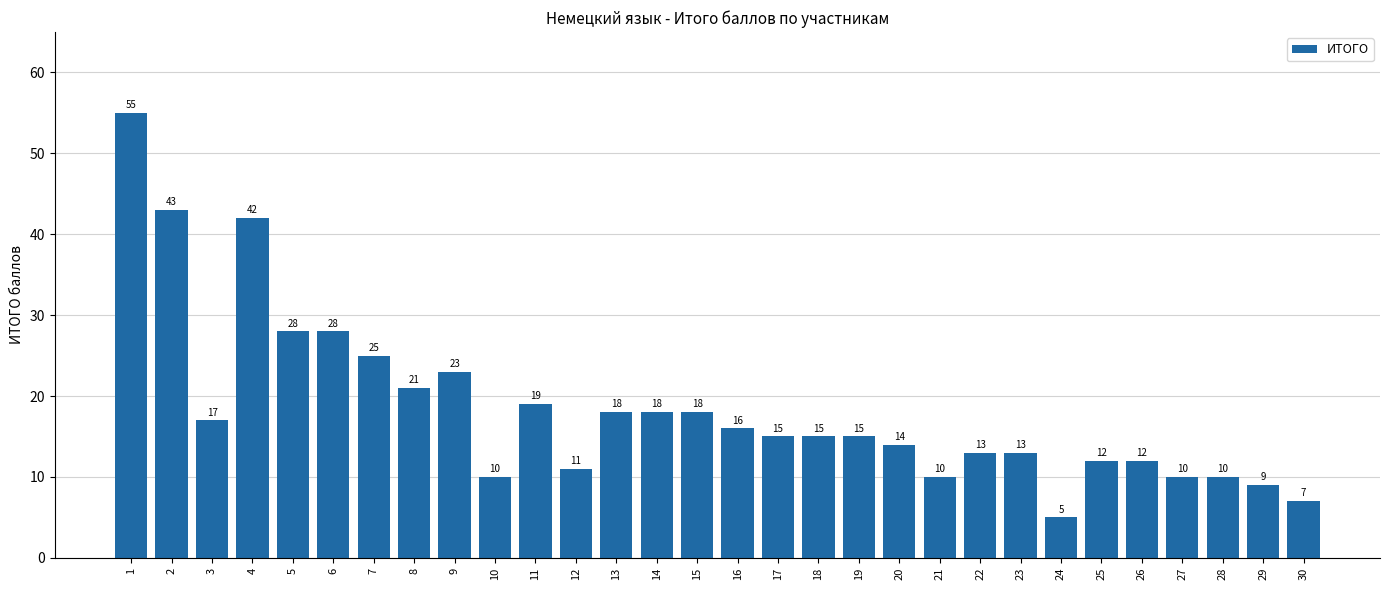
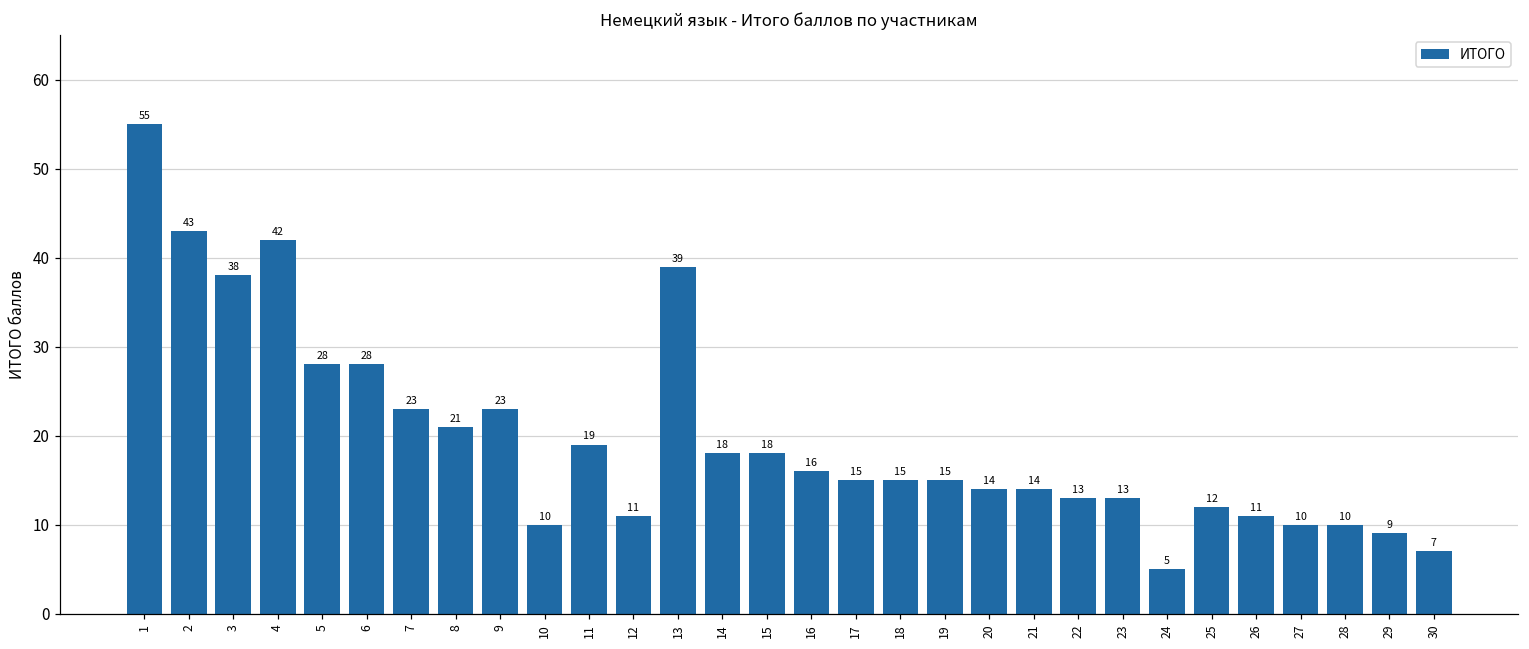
3: 17 -> 38
7: 25 -> 23
13: 18 -> 39
21: 10 -> 14
26: 12 -> 11
